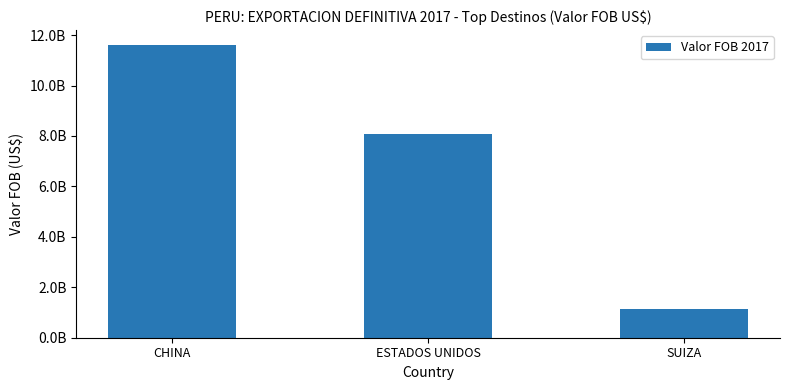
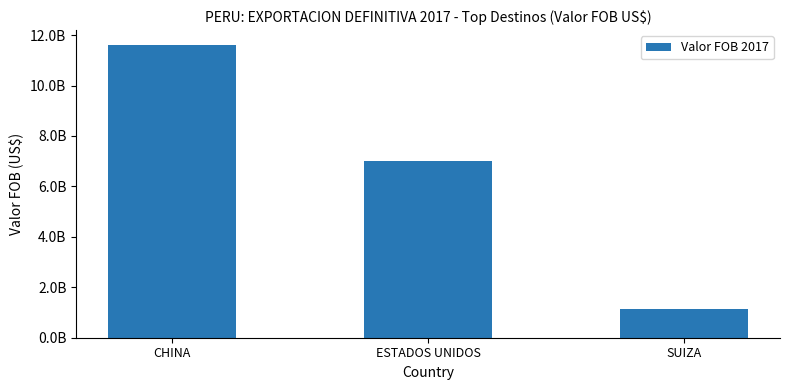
ESTADOS UNIDOS: 8100000000 -> 7000000000
